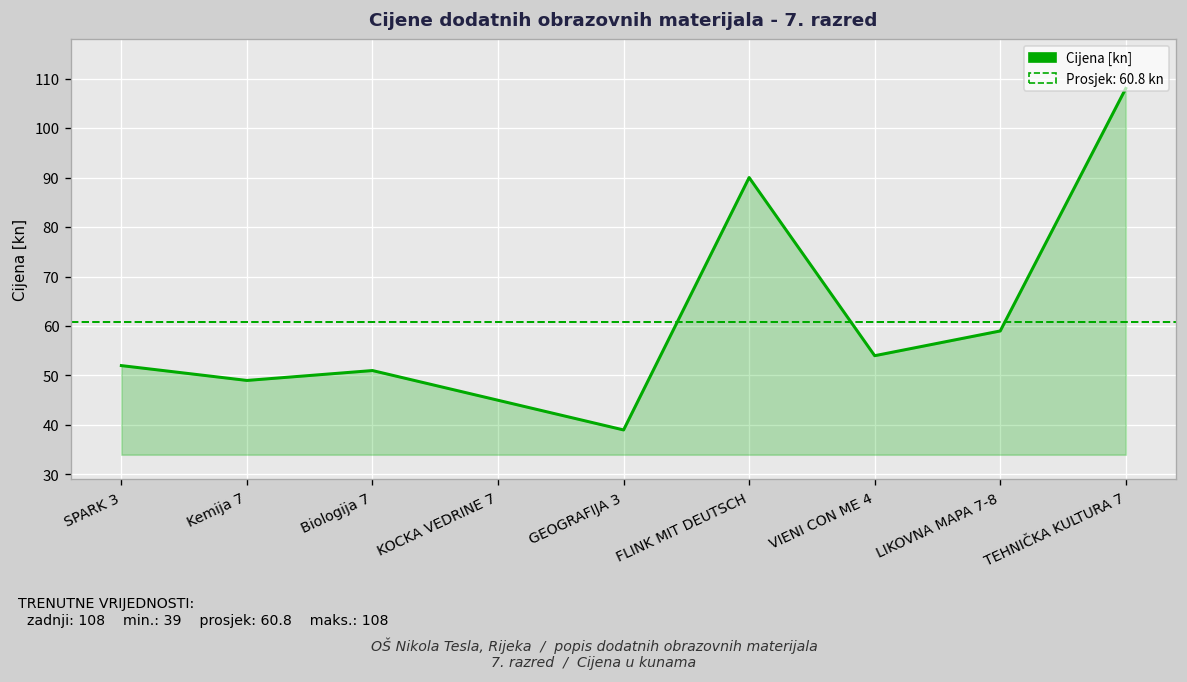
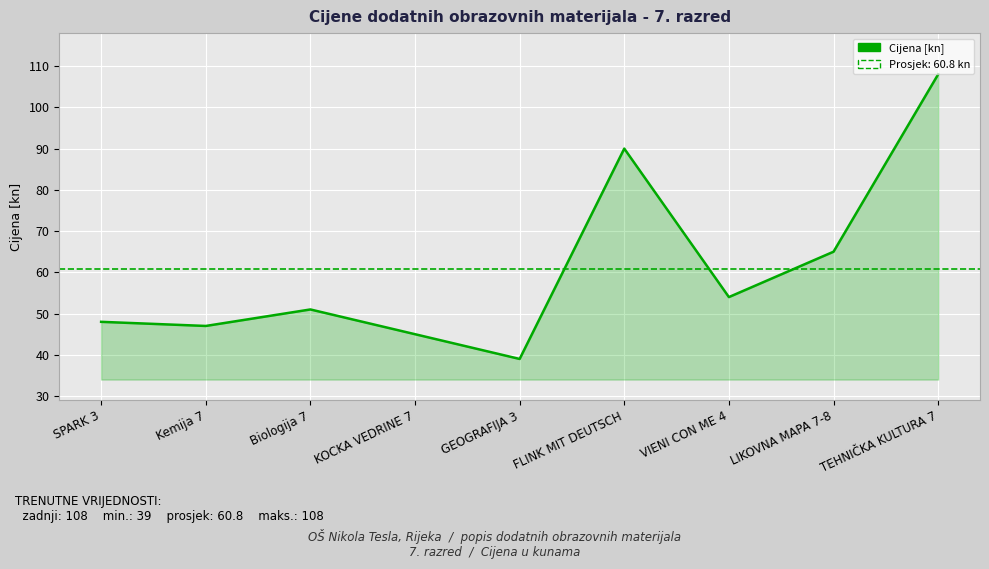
SPARK 3: 52 -> 48
Kemija 7: 49 -> 47
LIKOVNA MAPA 7-8: 59 -> 65
